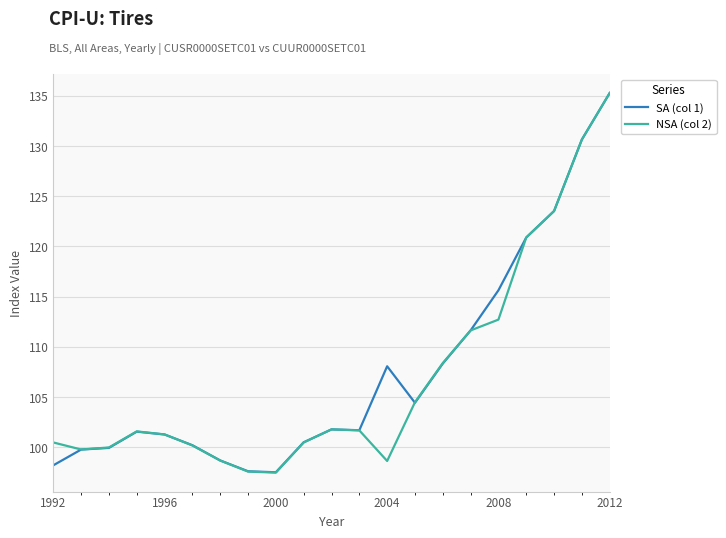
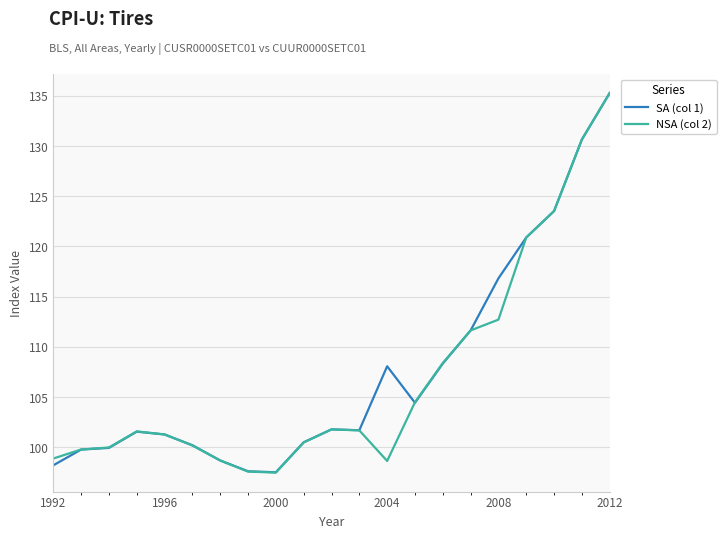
NSA (col 2), 1992: 100.5 -> 98.9
SA (col 1), 2008: 115.6 -> 116.8
